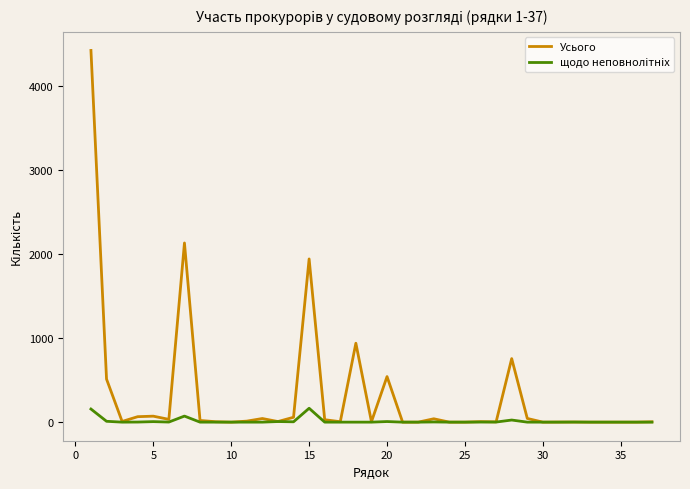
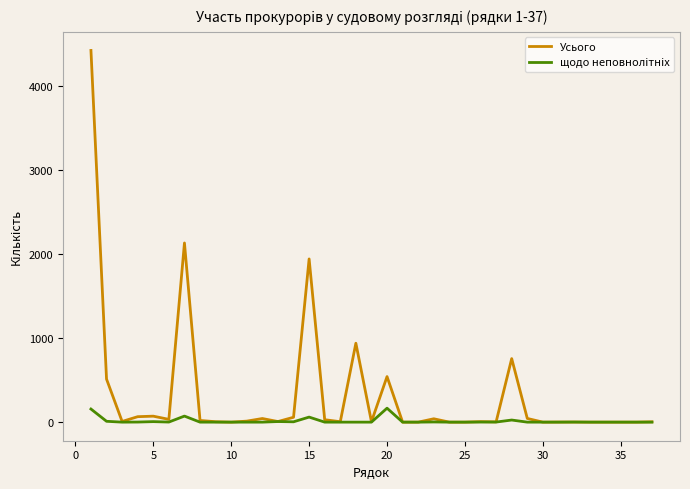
щодо неповнолітніх, 15: 200 -> 100
щодо неповнолітніх, 20: 0 -> 200
